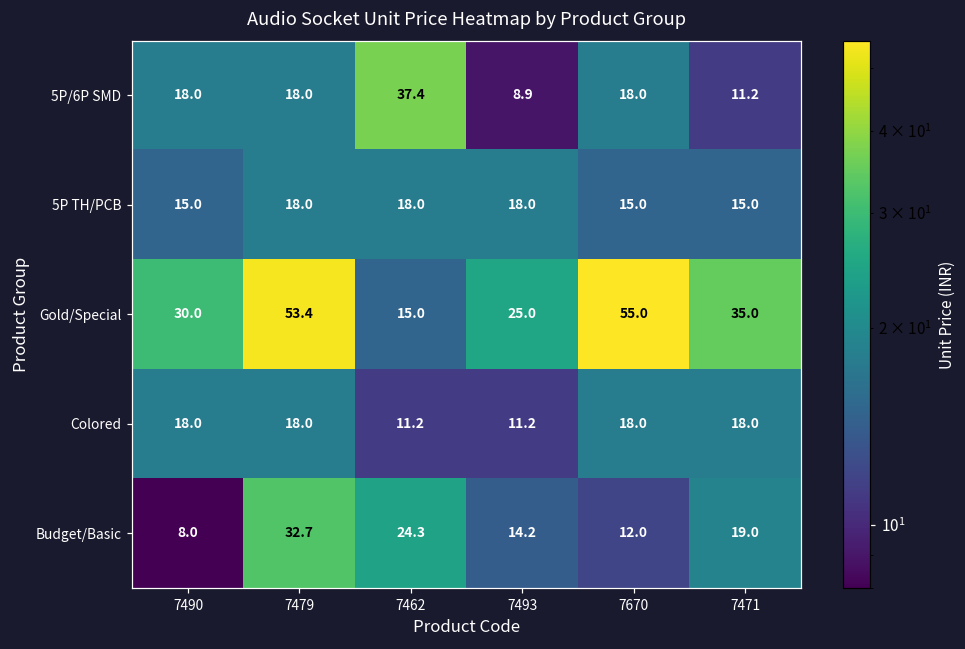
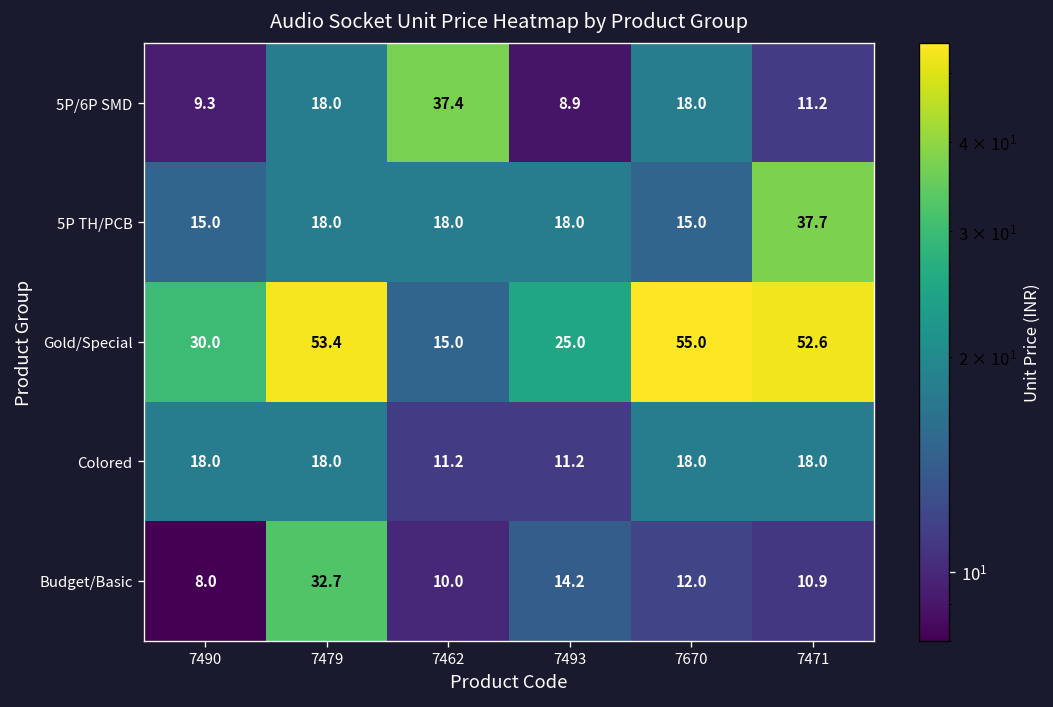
5P/6P SMD, 7490: 18.0 -> 9.3
5P TH/PCB, 7471: 15.0 -> 37.7
Gold/Special, 7471: 35.0 -> 52.6
Budget/Basic, 7462: 24.3 -> 10.0
Budget/Basic, 7471: 19.0 -> 10.9
